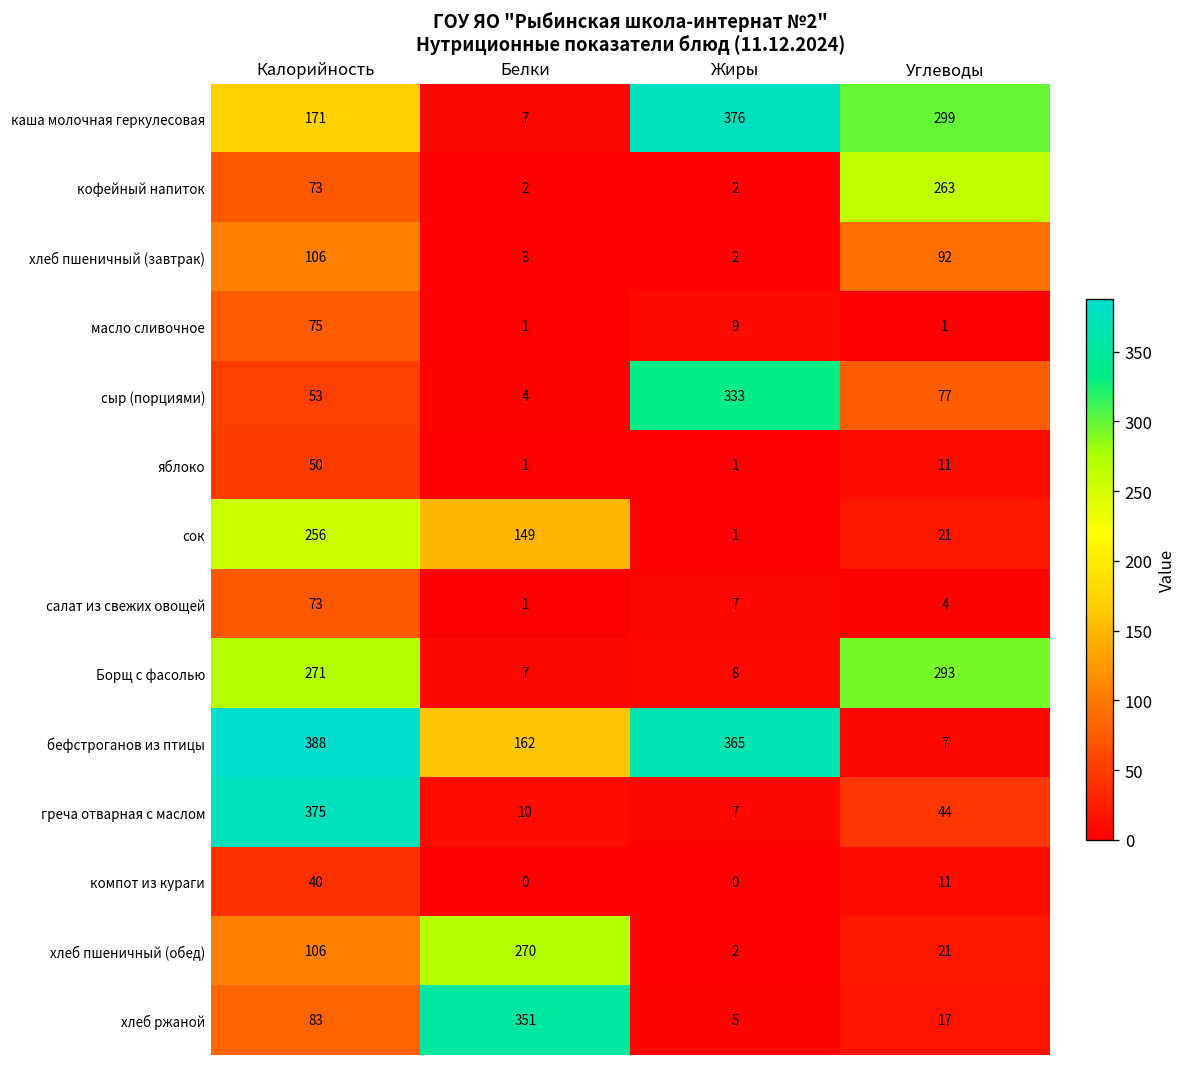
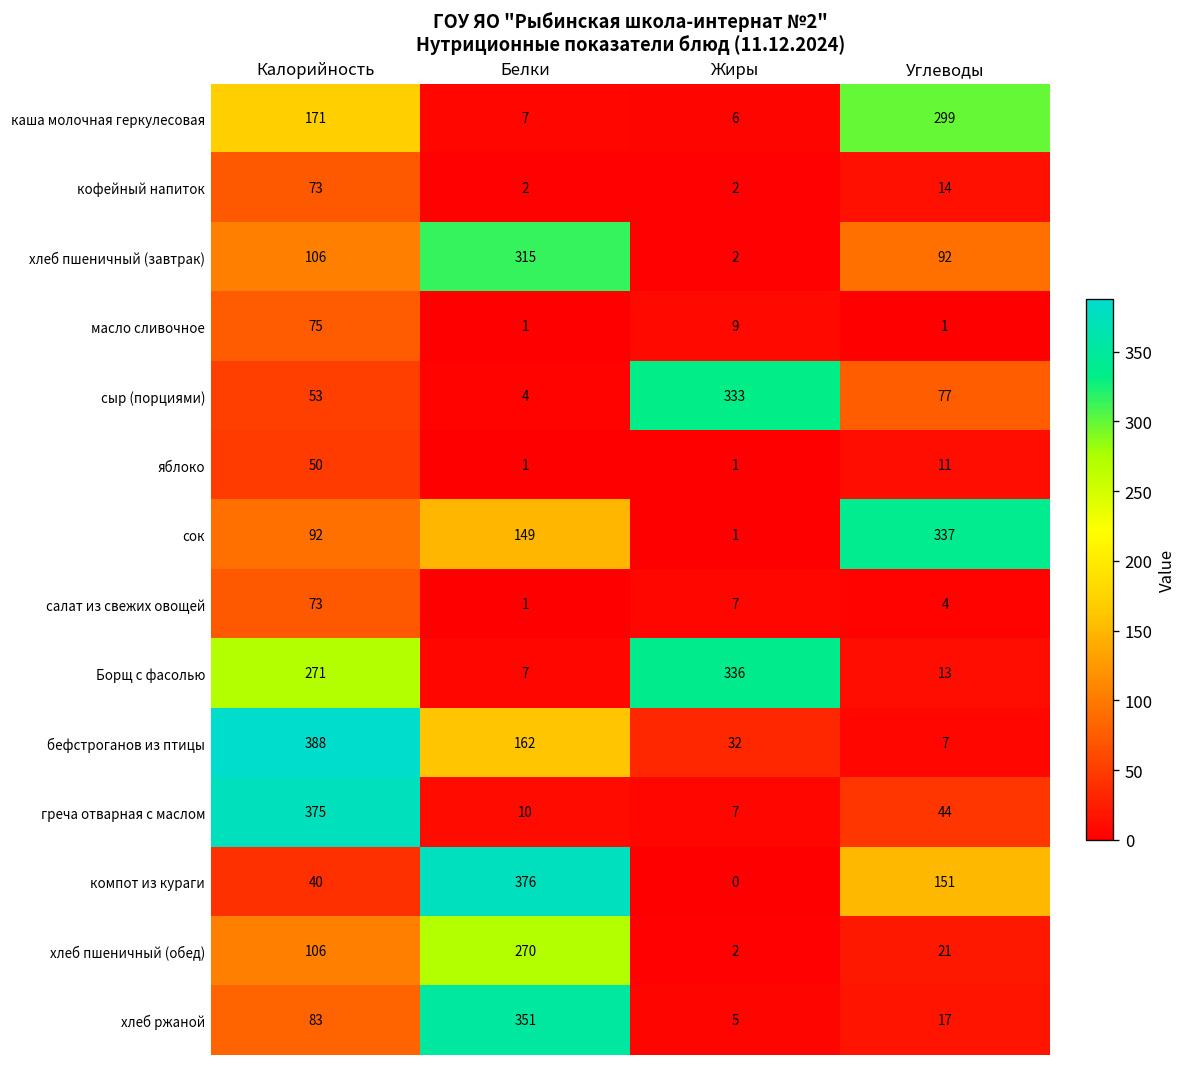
каша молочная геркулесовая, Жиры: 376 -> 6
кофейный напиток, Углеводы: 263 -> 14
хлеб пшеничный (завтрак), Белки: 3 -> 315
сок, Калорийность: 256 -> 92
сок, Углеводы: 21 -> 337
Борщ с фасолью, Жиры: 8 -> 336
Борщ с фасолью, Углеводы: 293 -> 13
бефстроганов из птицы, Жиры: 365 -> 32
компот из кураги, Белки: 0 -> 376
компот из кураги, Углеводы: 11 -> 151
